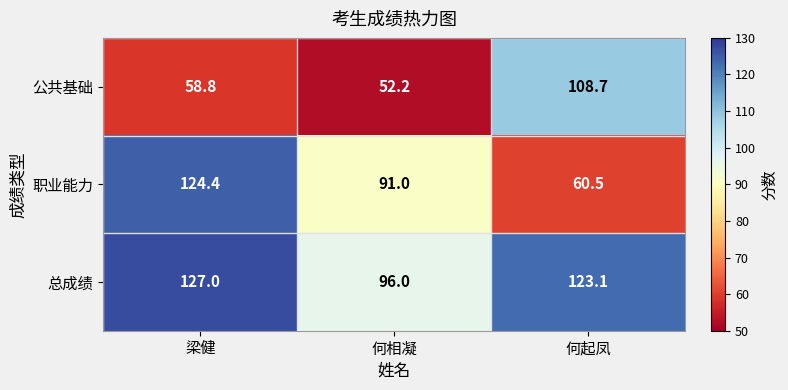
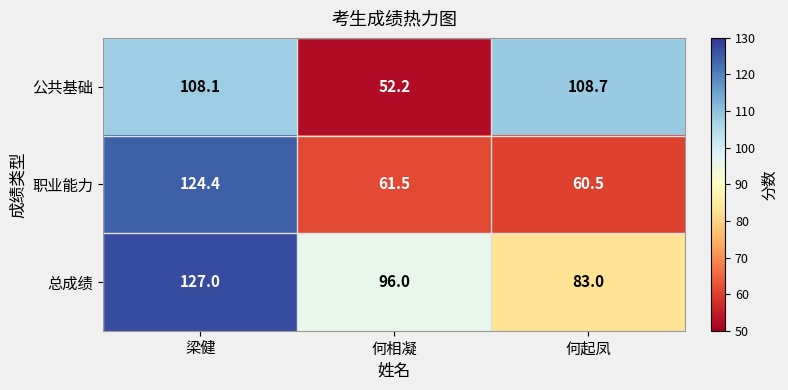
公共基础, 梁健: 58.8 -> 108.1
职业能力, 何相凝: 91.0 -> 61.5
总成绩, 何起凤: 123.1 -> 83.0
